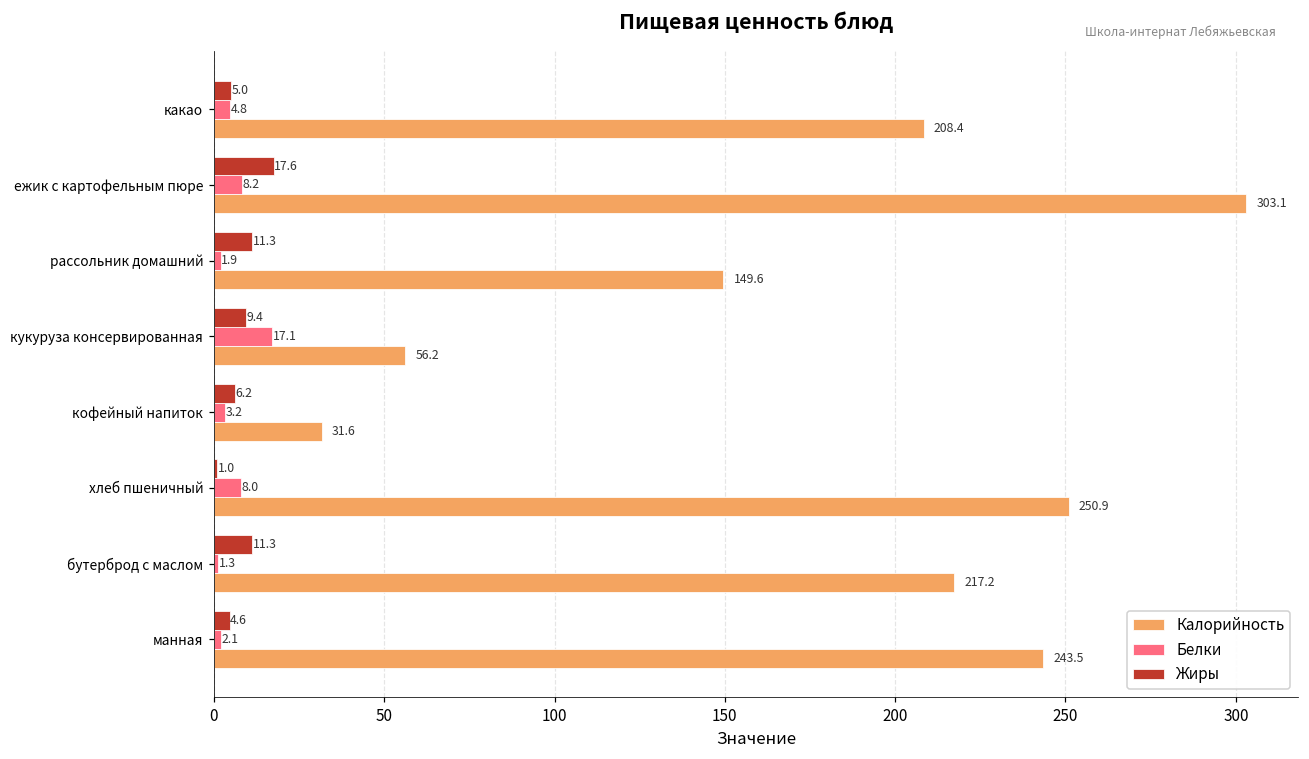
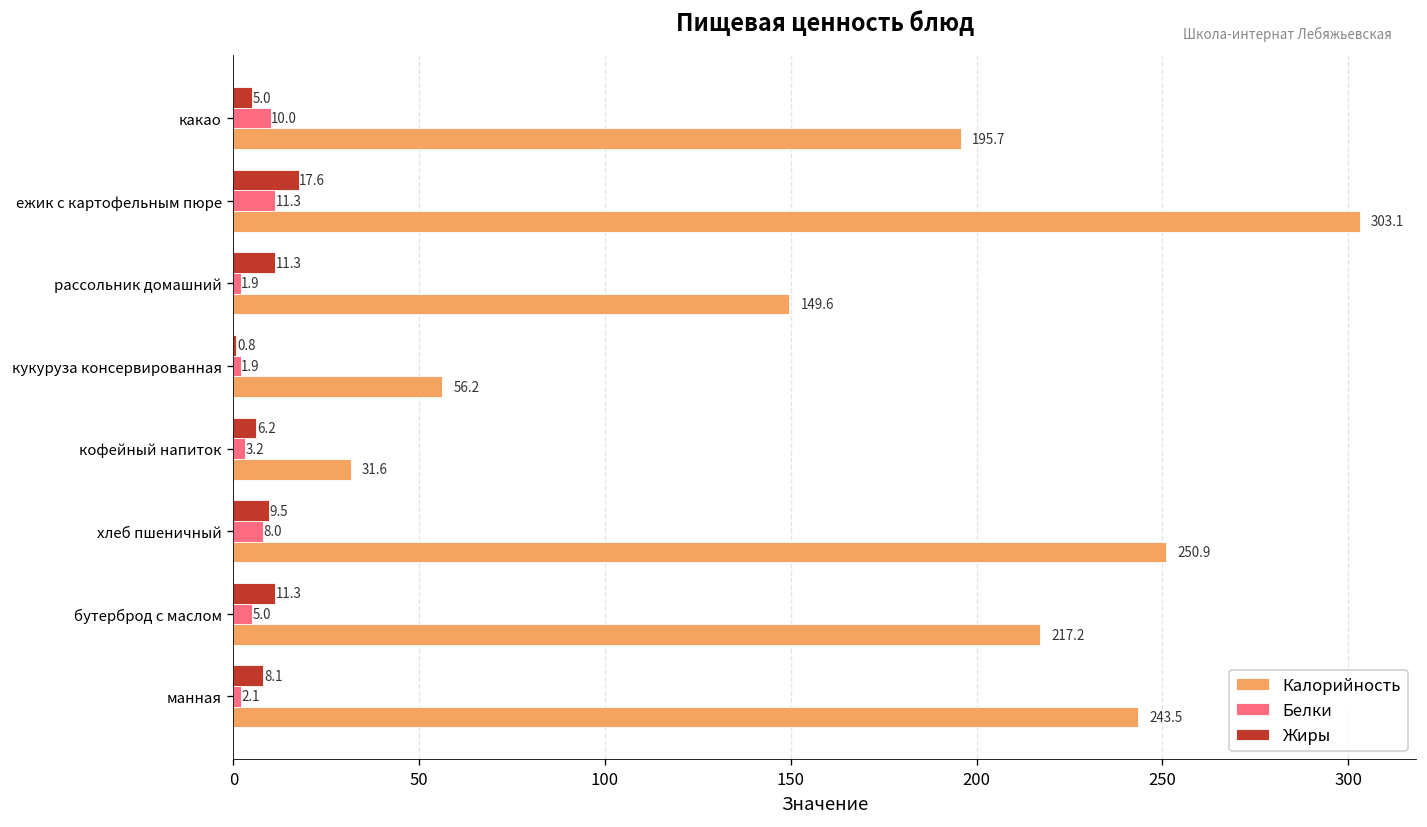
Белки, какао: 4.8 -> 10.0
Калорийность, какао: 208.4 -> 195.7
Белки, ежик с картофельным пюре: 8.2 -> 11.3
Жиры, кукуруза консервированная: 9.4 -> 0.8
Белки, кукуруза консервированная: 17.1 -> 1.9
Жиры, хлеб пшеничный: 1.0 -> 9.5
Белки, бутерброд с маслом: 1.3 -> 5.0
Жиры, манная: 4.6 -> 8.1
